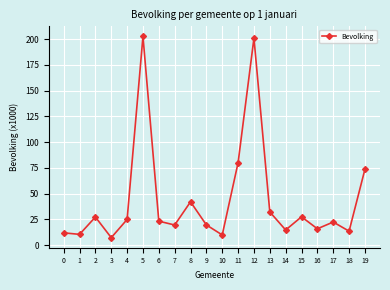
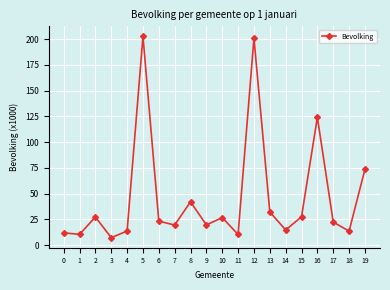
4: 25 -> 14
10: 10 -> 27
11: 80 -> 10
16: 16 -> 124
